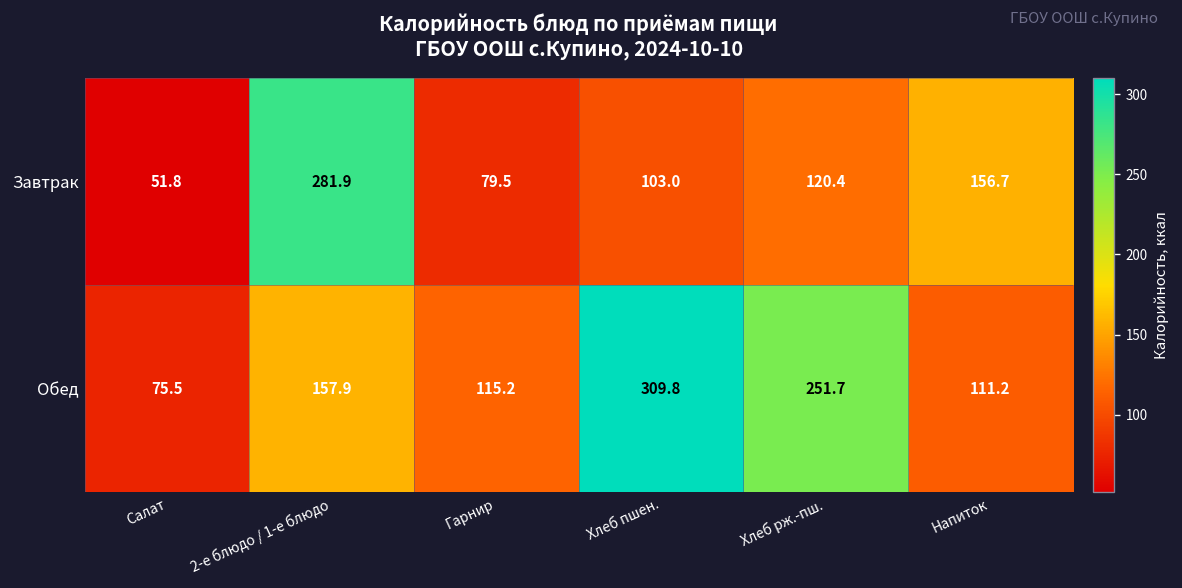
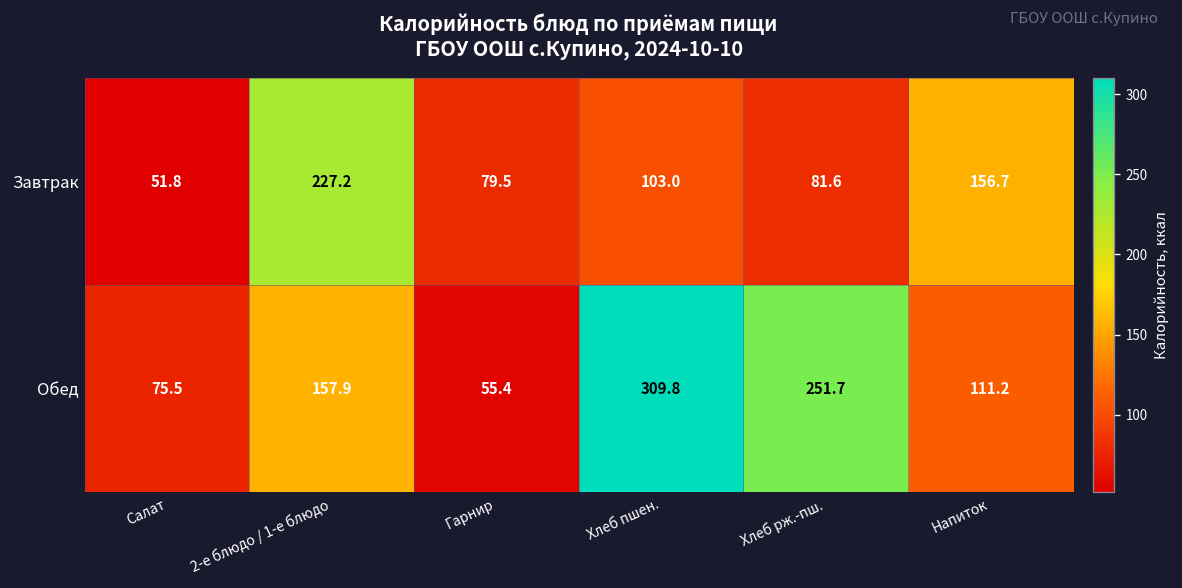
Завтрак, 2-е блюдо / 1-е блюдо: 281.9 -> 227.2
Завтрак, Хлеб рж.-пш.: 120.4 -> 81.6
Обед, Гарнир: 115.2 -> 55.4
